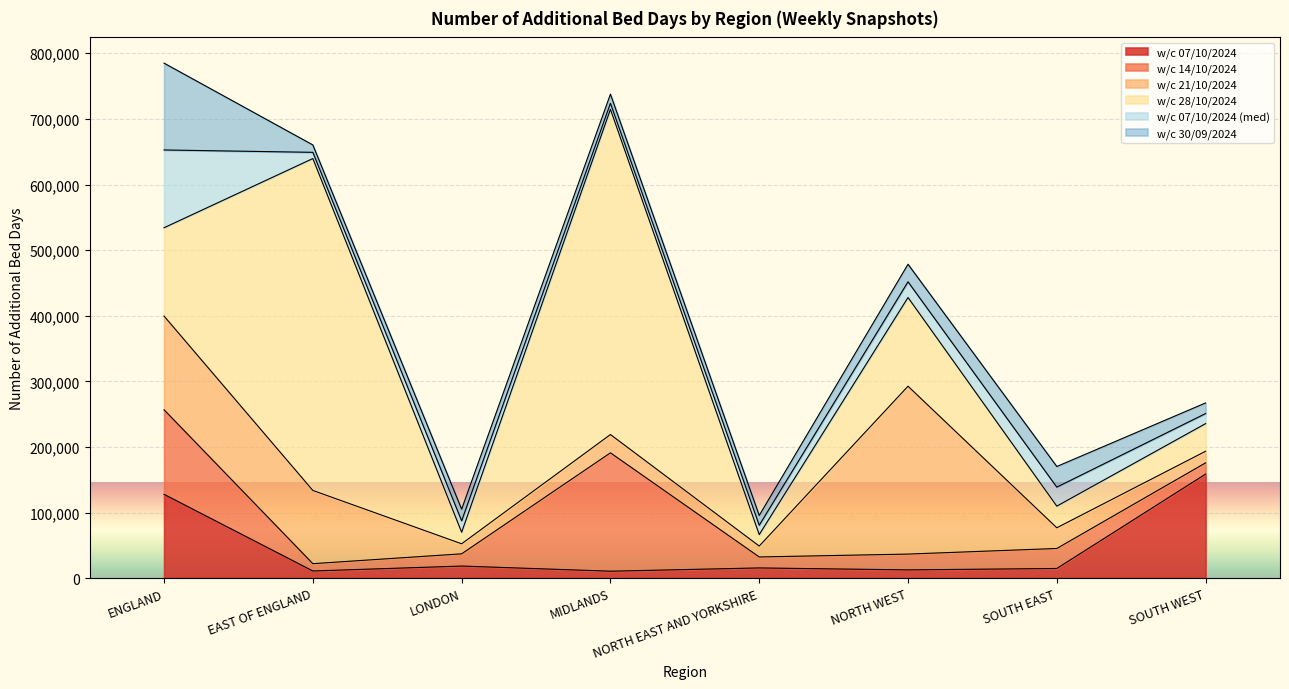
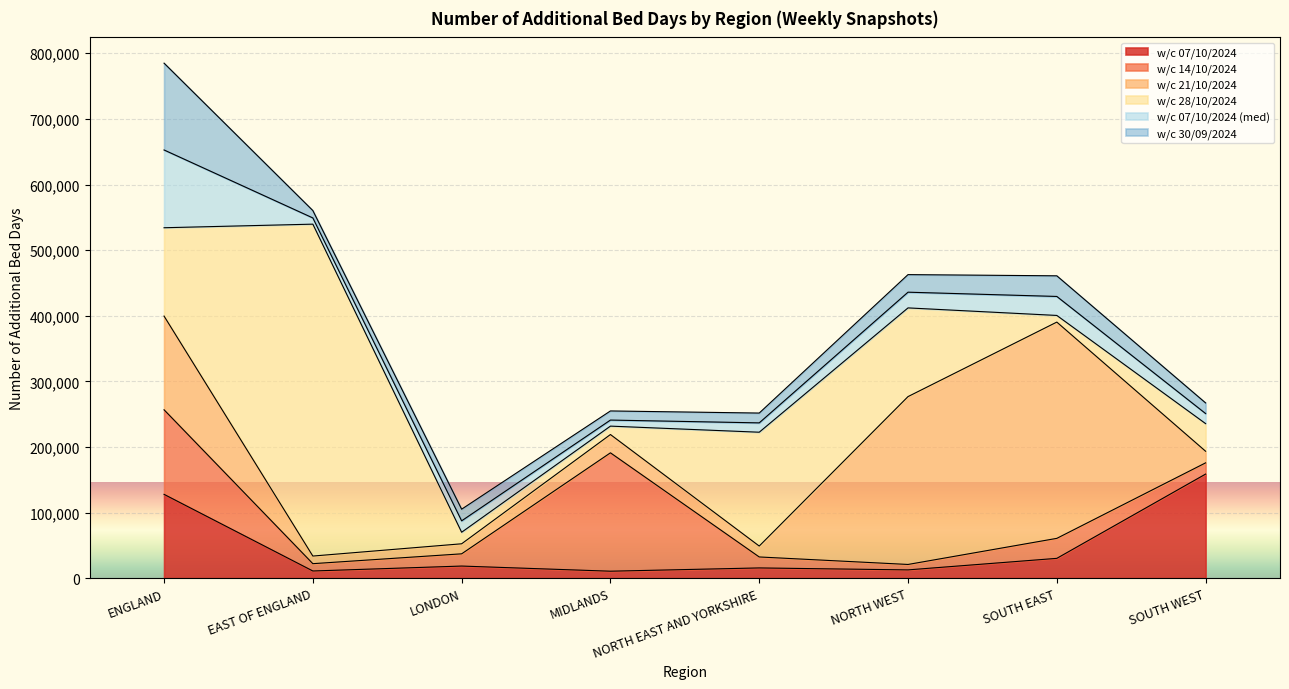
w/c 21/10/2024, EAST OF ENGLAND: 110,000 -> 10,000
w/c 28/10/2024, MIDLANDS: 500,000 -> 10,000
w/c 28/10/2024, NORTH EAST AND YORKSHIRE: 20,000 -> 170,000
w/c 14/10/2024, NORTH WEST: 20,000 -> 10,000
w/c 07/10/2024, SOUTH EAST: 10,000 -> 30,000
w/c 21/10/2024, SOUTH EAST: 30,000 -> 330,000
w/c 28/10/2024, SOUTH EAST: 30,000 -> 10,000
